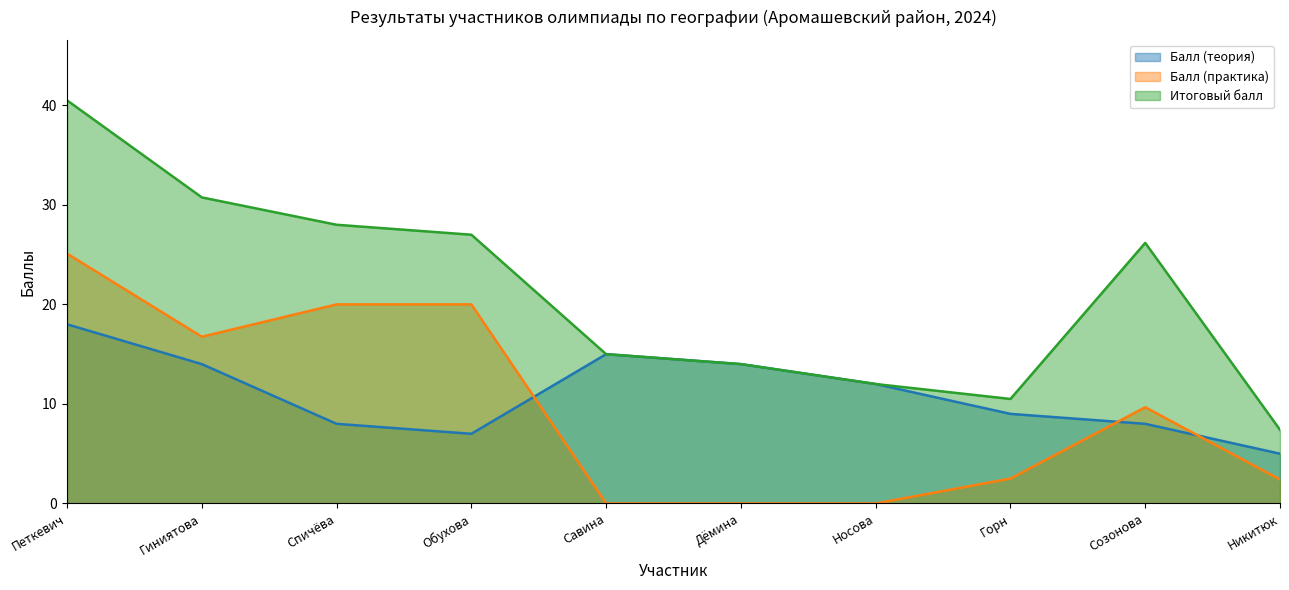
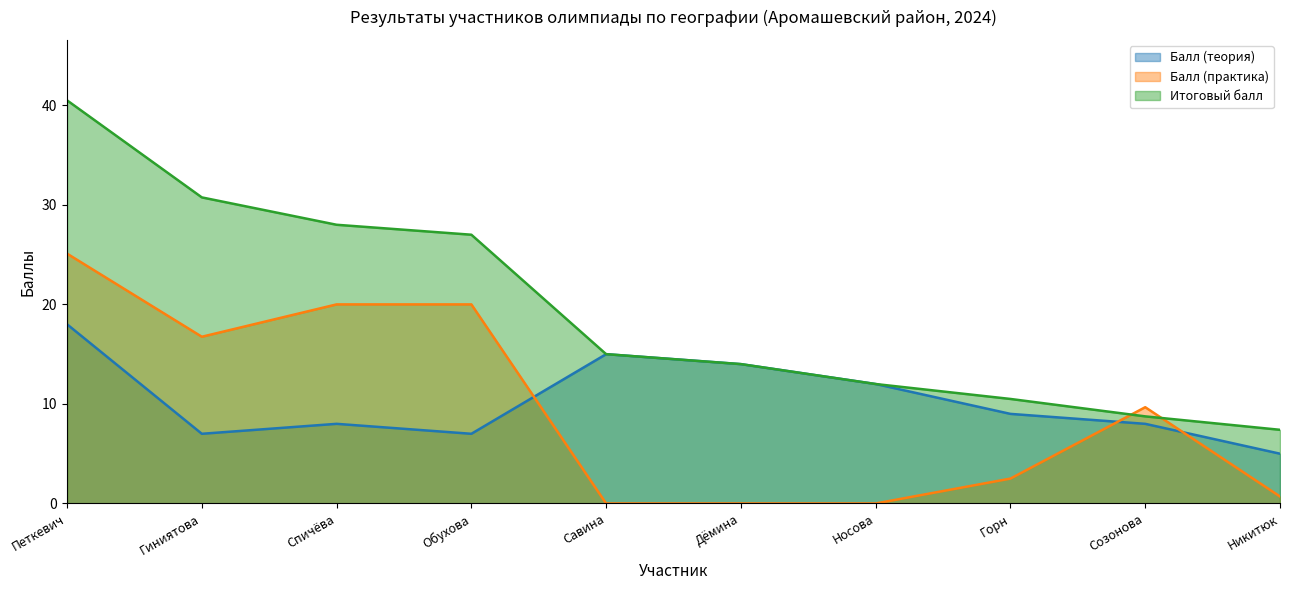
Балл (теория), Гиниятова: 14 -> 7
Итоговый балл, Созонова: 26 -> 9
Балл (практика), Никитюк: 2 -> 1
